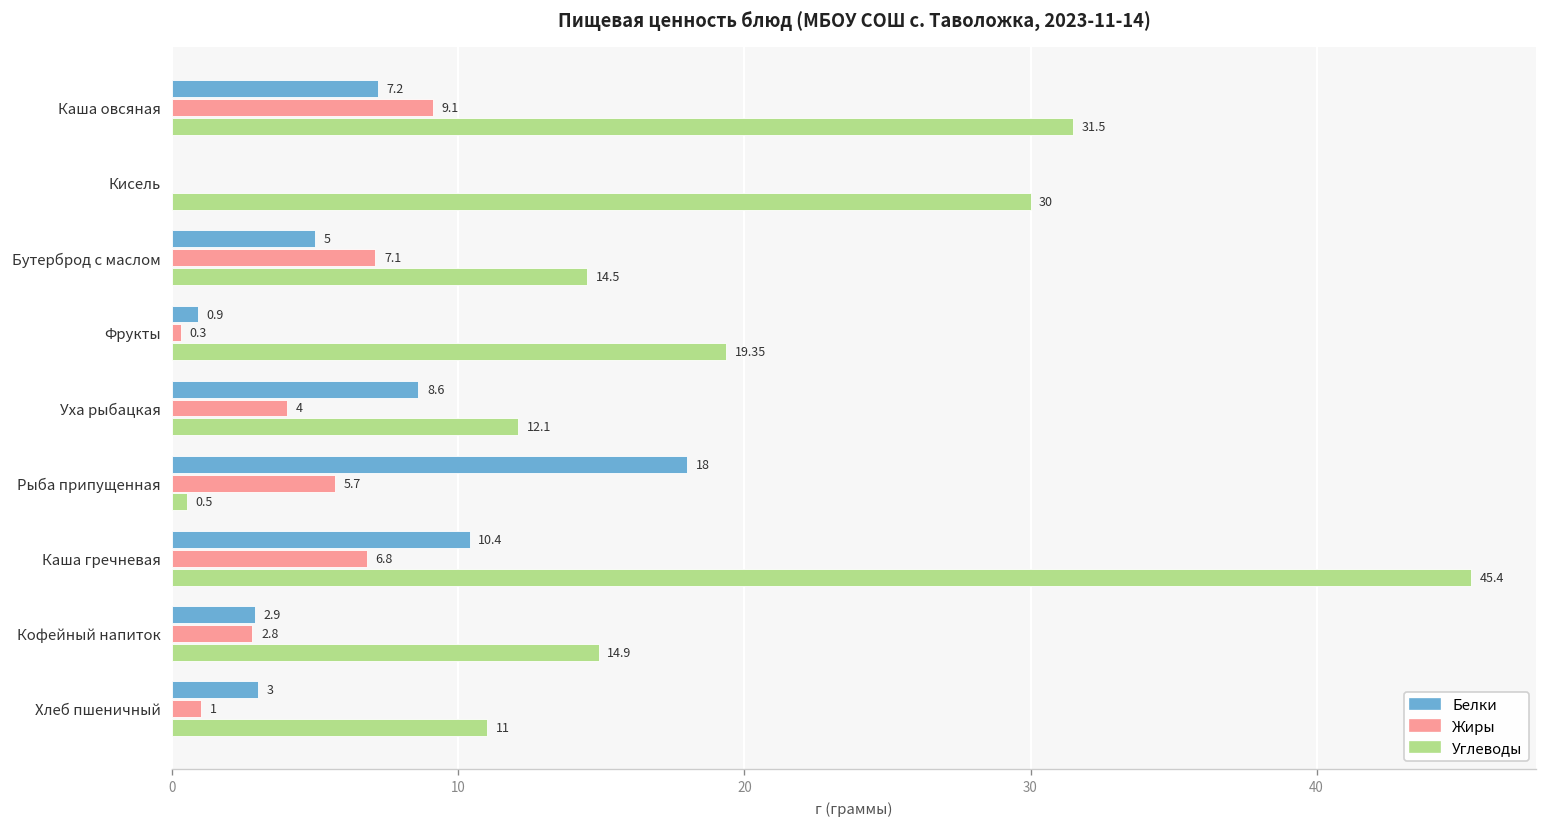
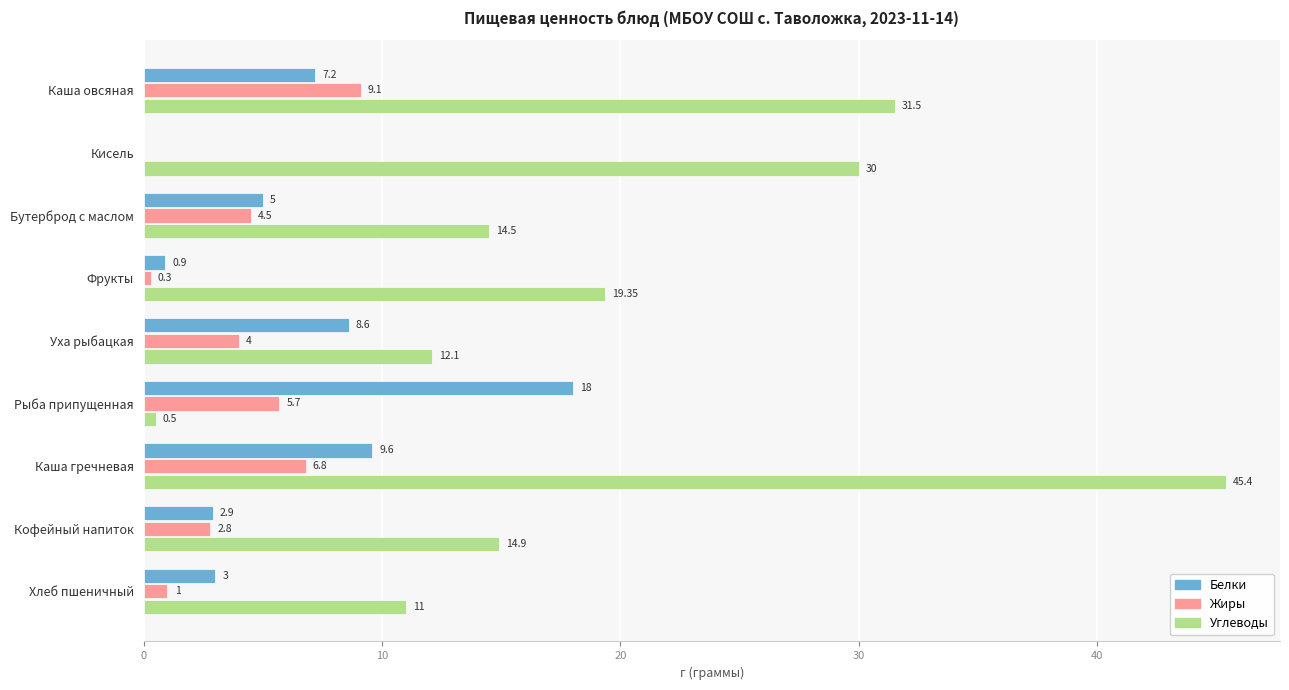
Жиры, Бутерброд с маслом: 7.1 -> 4.5
Белки, Каша гречневая: 10.4 -> 9.6
